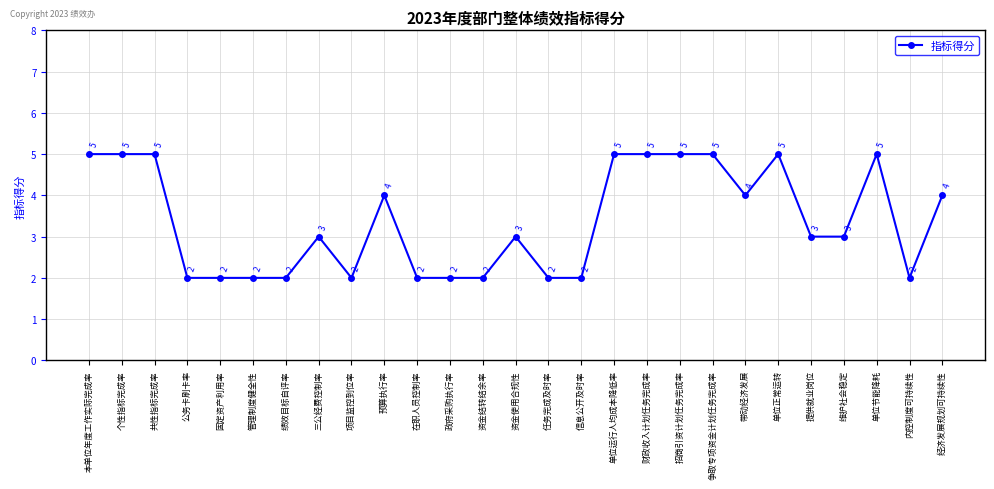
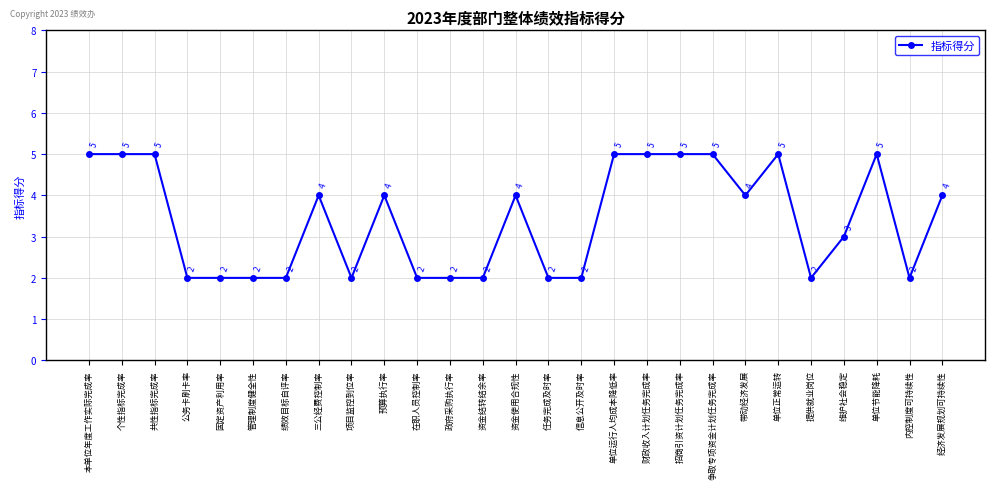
三公经费控制率: 3 -> 4
资金使用合规性: 3 -> 4
提供就业岗位: 3 -> 2
